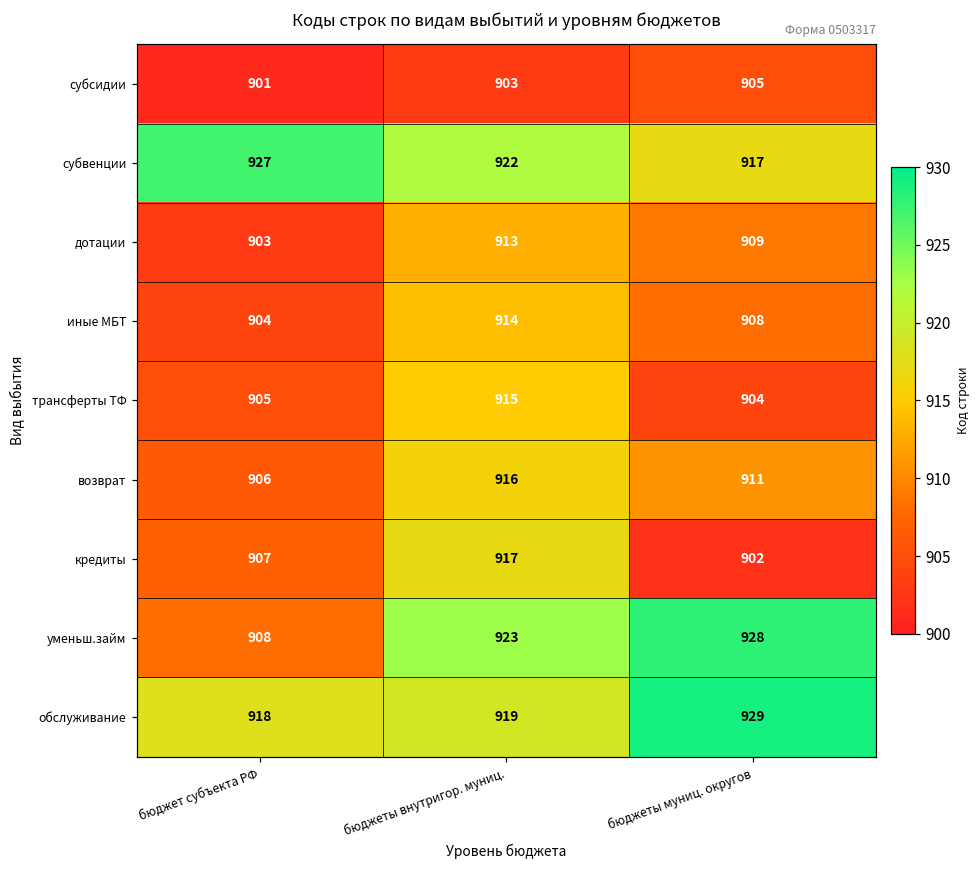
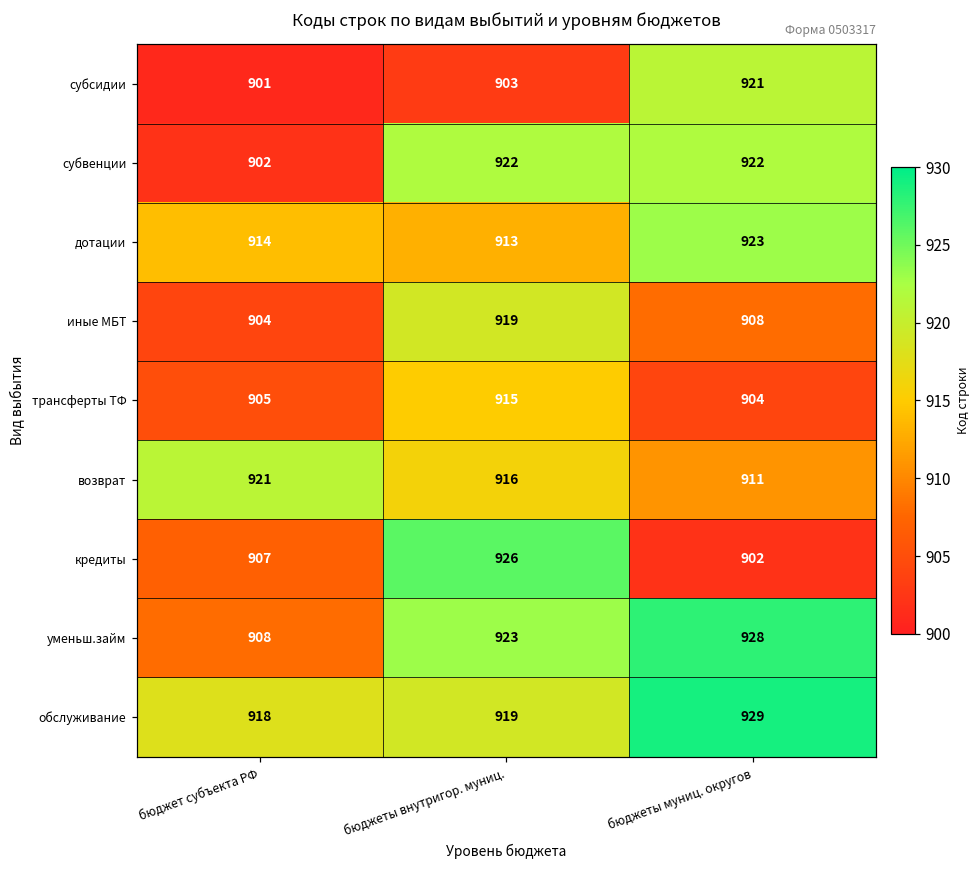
субсидии, бюджеты муниц. округов: 905 -> 921
субвенции, бюджет субъекта РФ: 927 -> 902
субвенции, бюджеты муниц. округов: 917 -> 922
дотации, бюджет субъекта РФ: 903 -> 914
дотации, бюджеты муниц. округов: 909 -> 923
иные МБТ, бюджеты внутригор. муниц.: 914 -> 919
возврат, бюджет субъекта РФ: 906 -> 921
кредиты, бюджеты внутригор. муниц.: 917 -> 926
